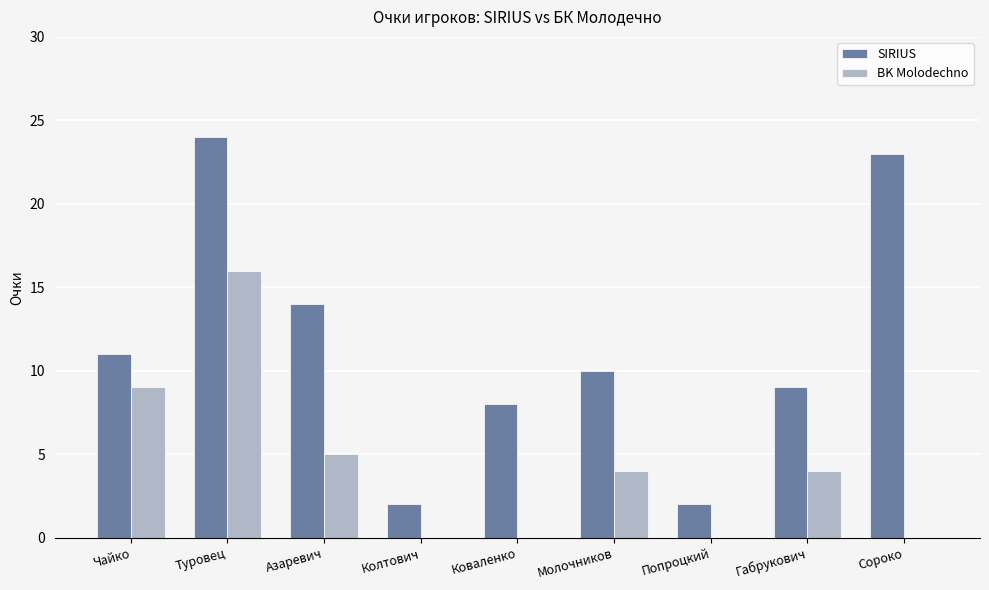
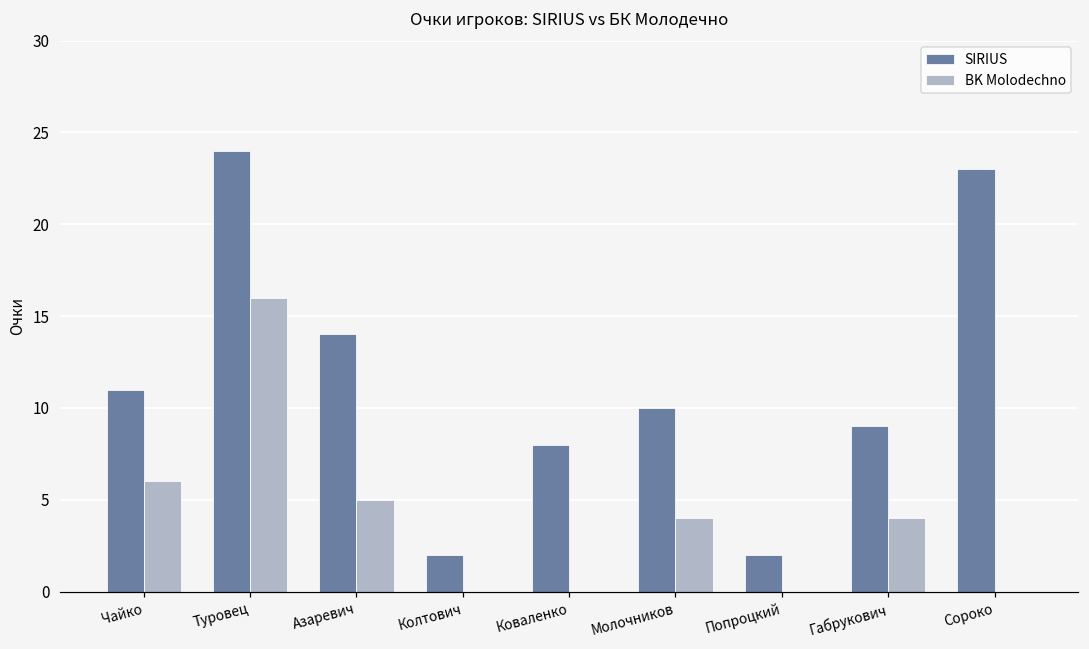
BK Molodechno, Чайко: 9 -> 6
